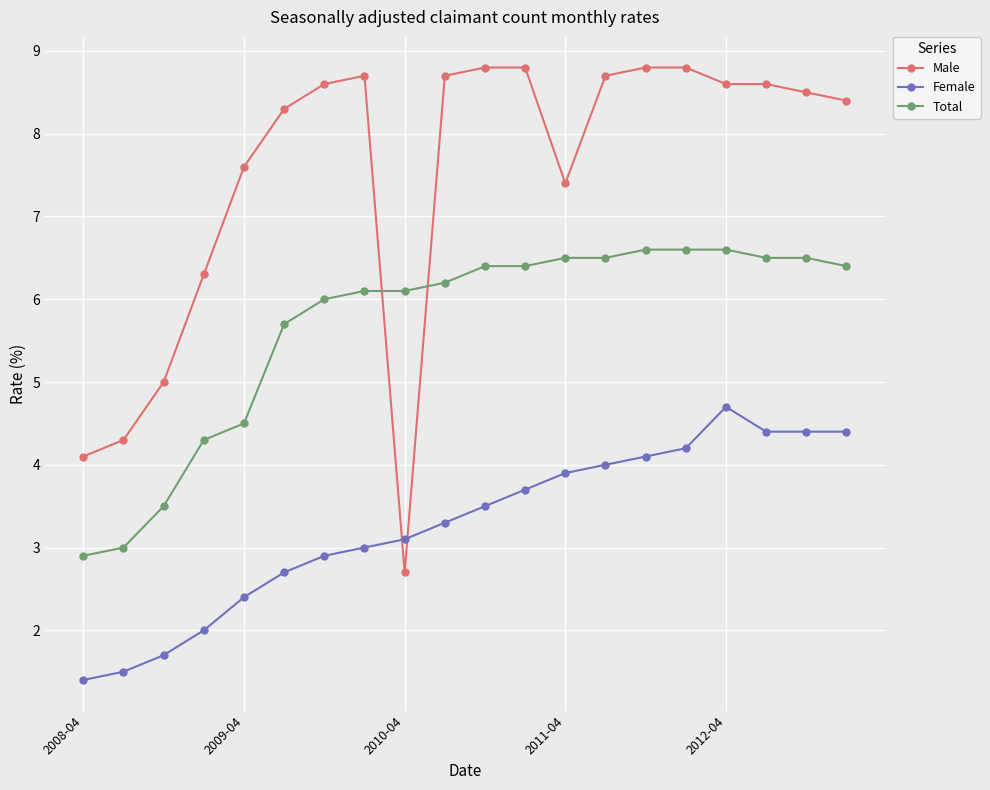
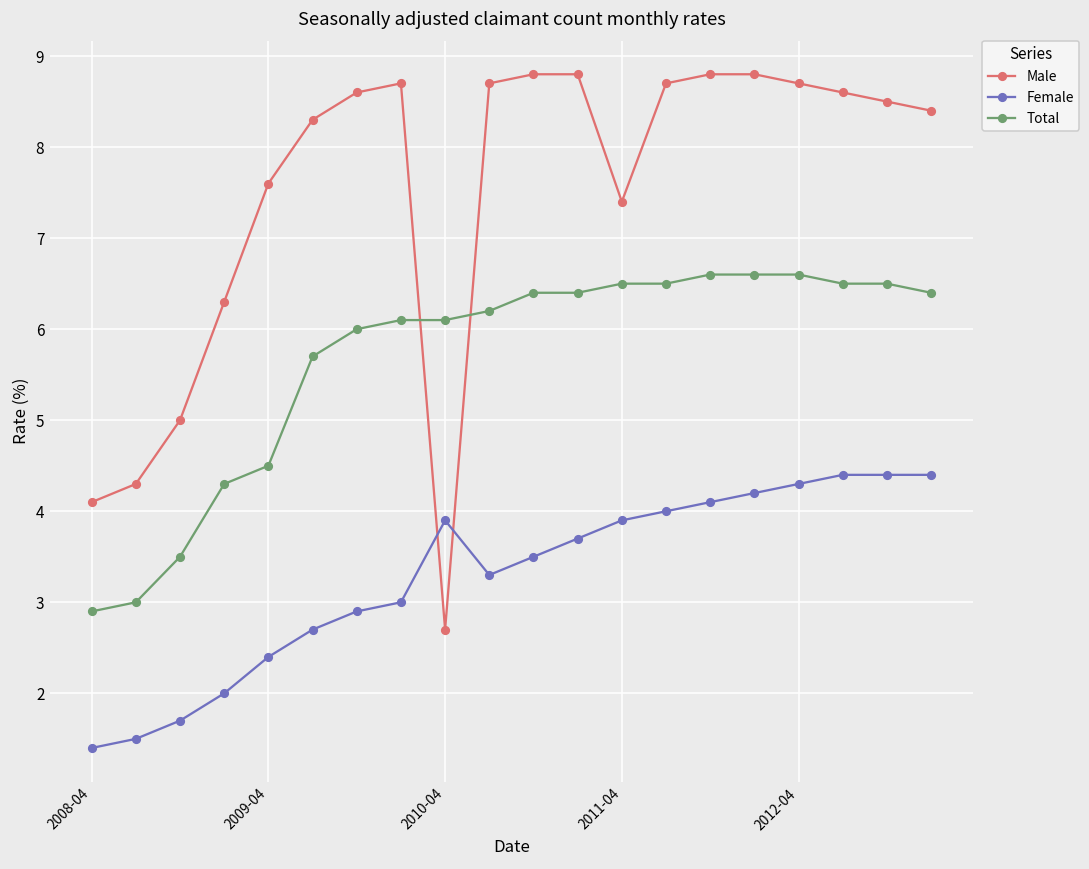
Female, 2010-04: 3.1 -> 3.9
Male, 2012-04: 8.6 -> 8.7
Female, 2012-04: 4.7 -> 4.3
